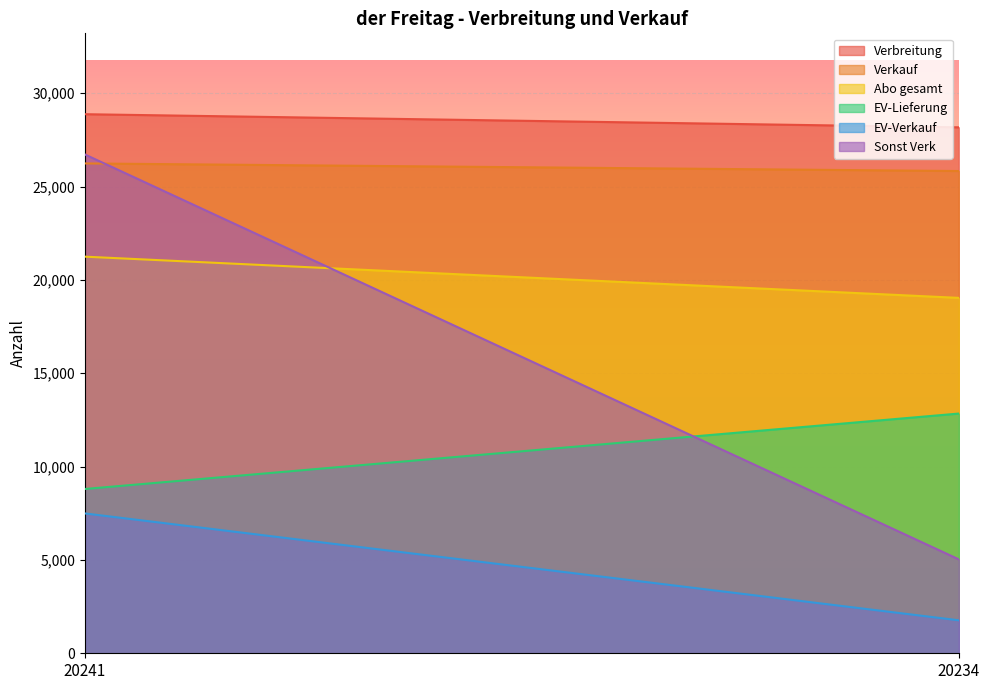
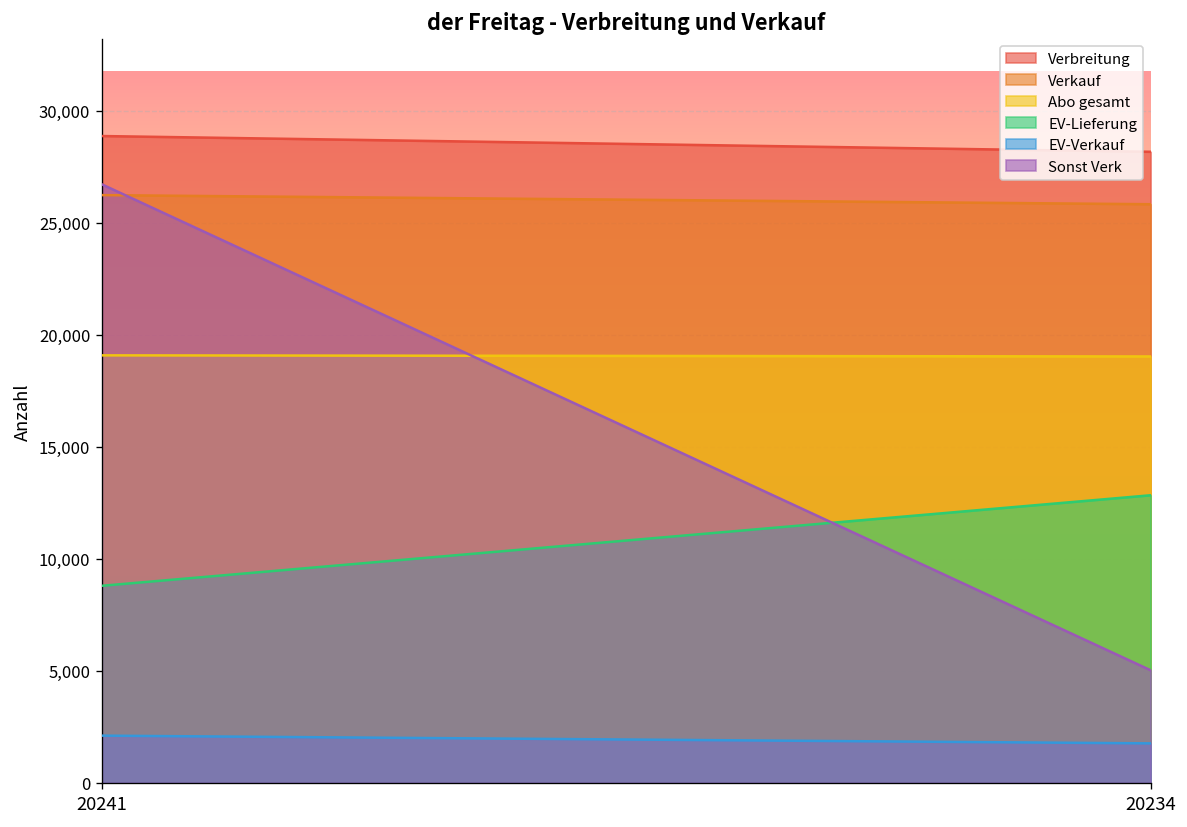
Abo gesamt, 20241: 21,200 -> 19,100
EV-Verkauf, 20241: 7,500 -> 2,100
